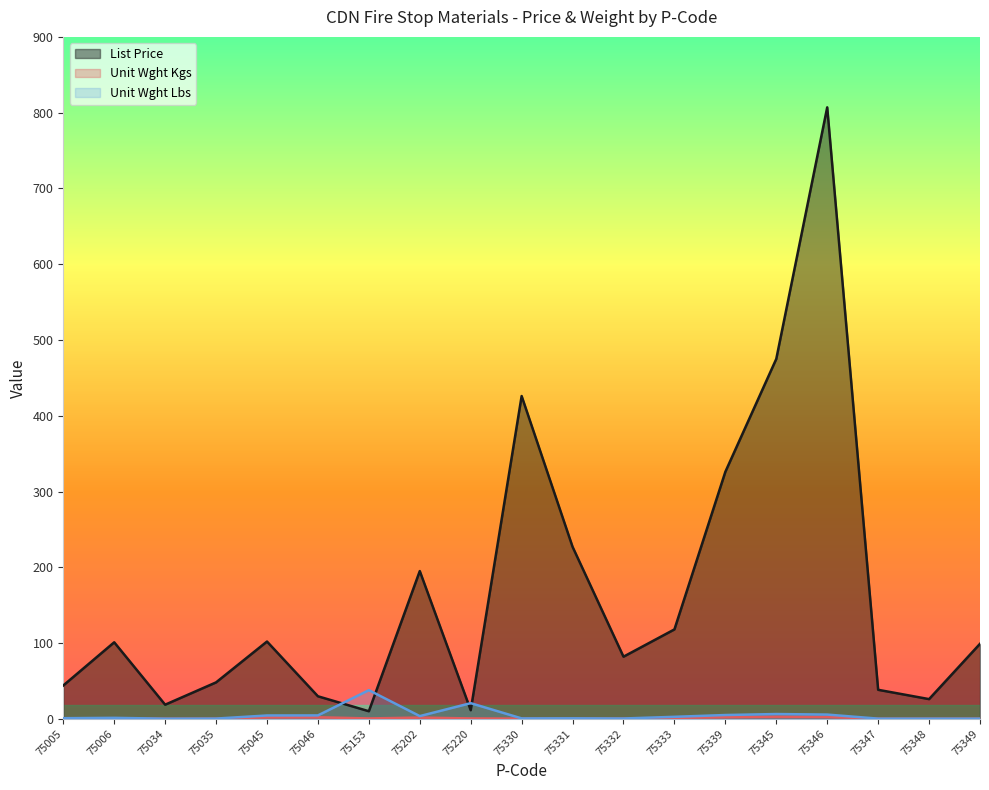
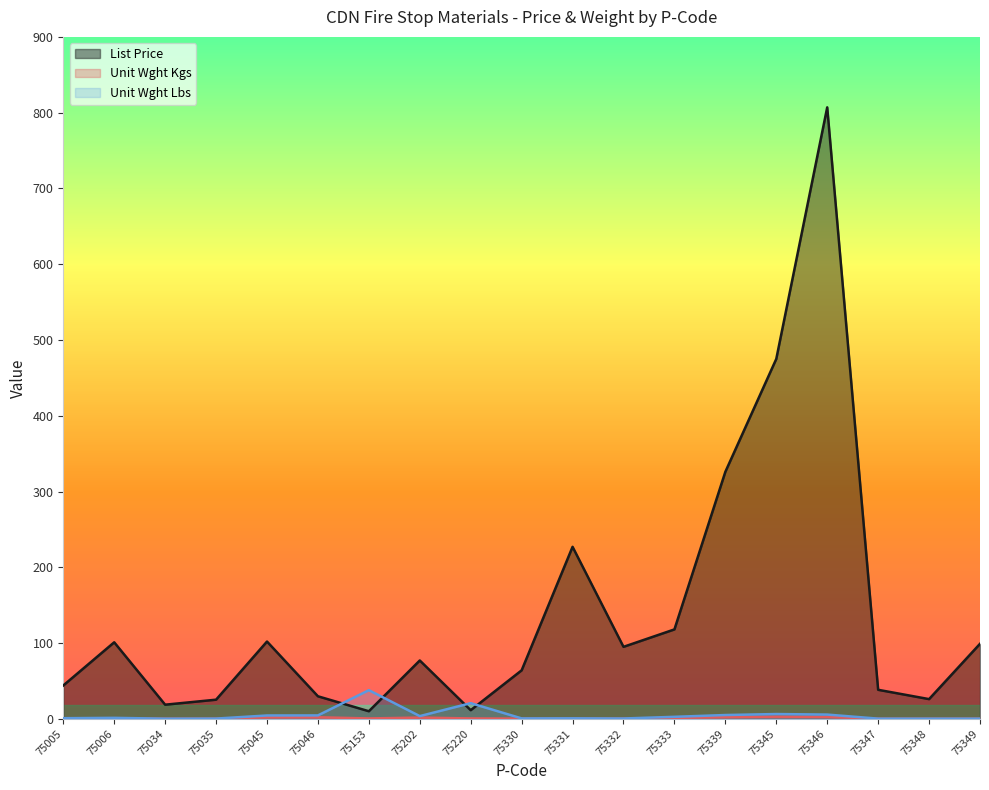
List Price, 75035: 50 -> 30
List Price, 75202: 200 -> 80
List Price, 75330: 430 -> 60
List Price, 75332: 80 -> 100
